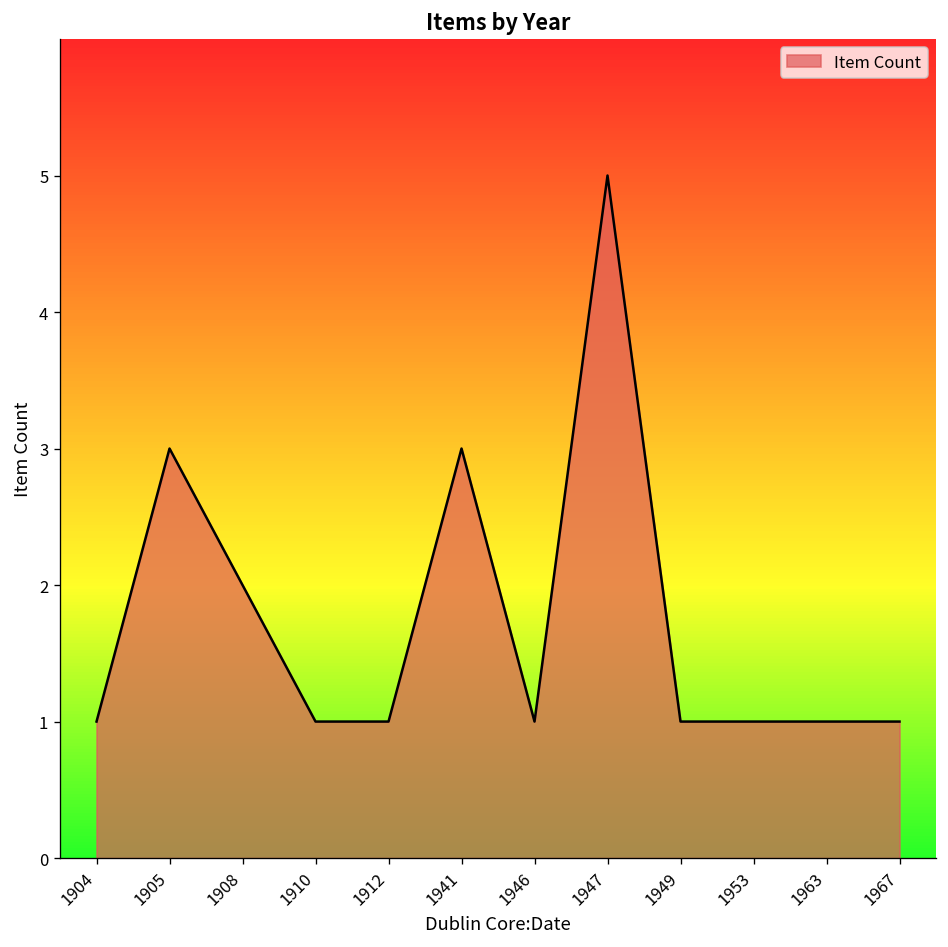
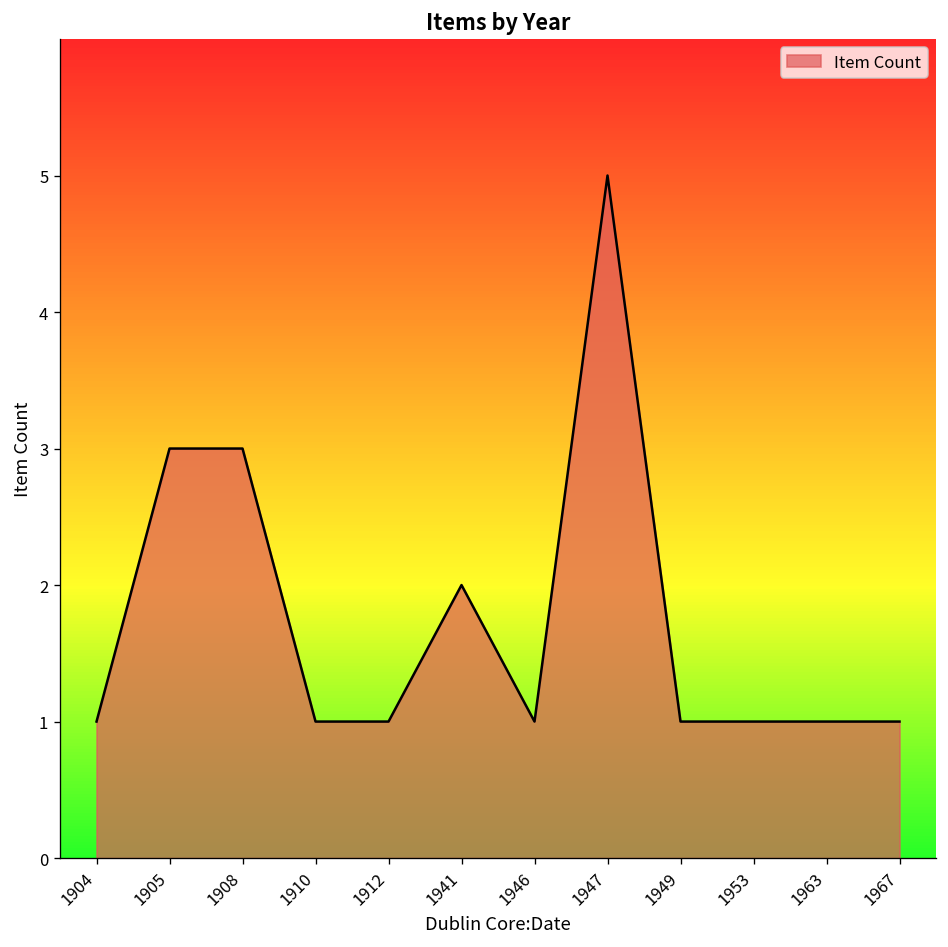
1908: 2 -> 3
1941: 3 -> 2
